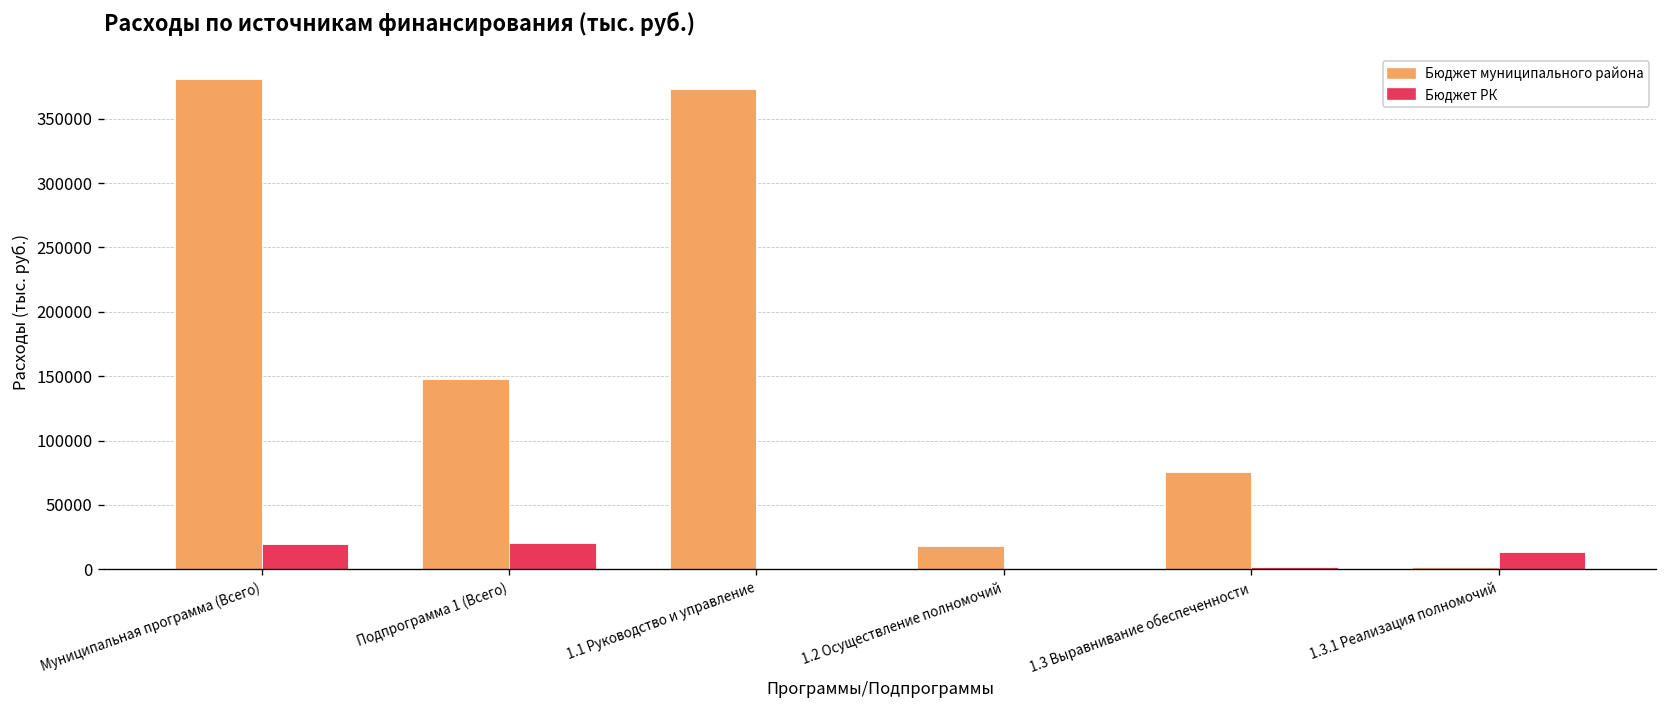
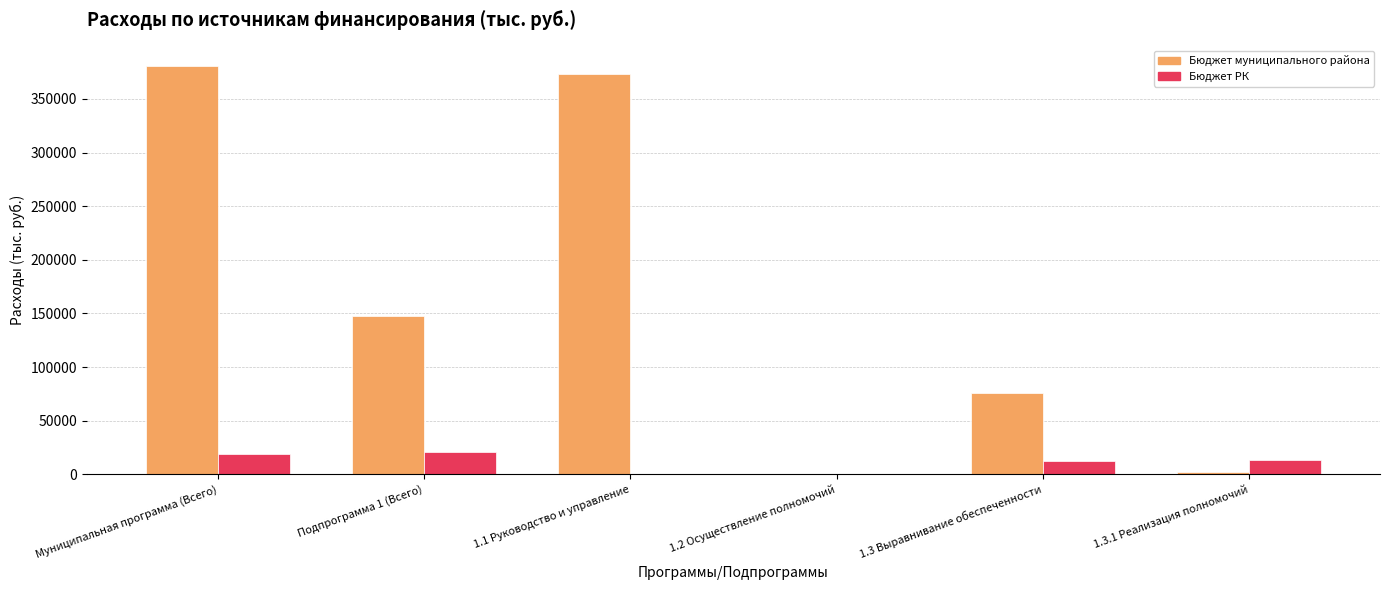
Бюджет муниципального района, 1.2 Осуществление полномочий: 18000 -> 0
Бюджет РК, 1.3 Выравнивание обеспеченности: 2000 -> 12000
